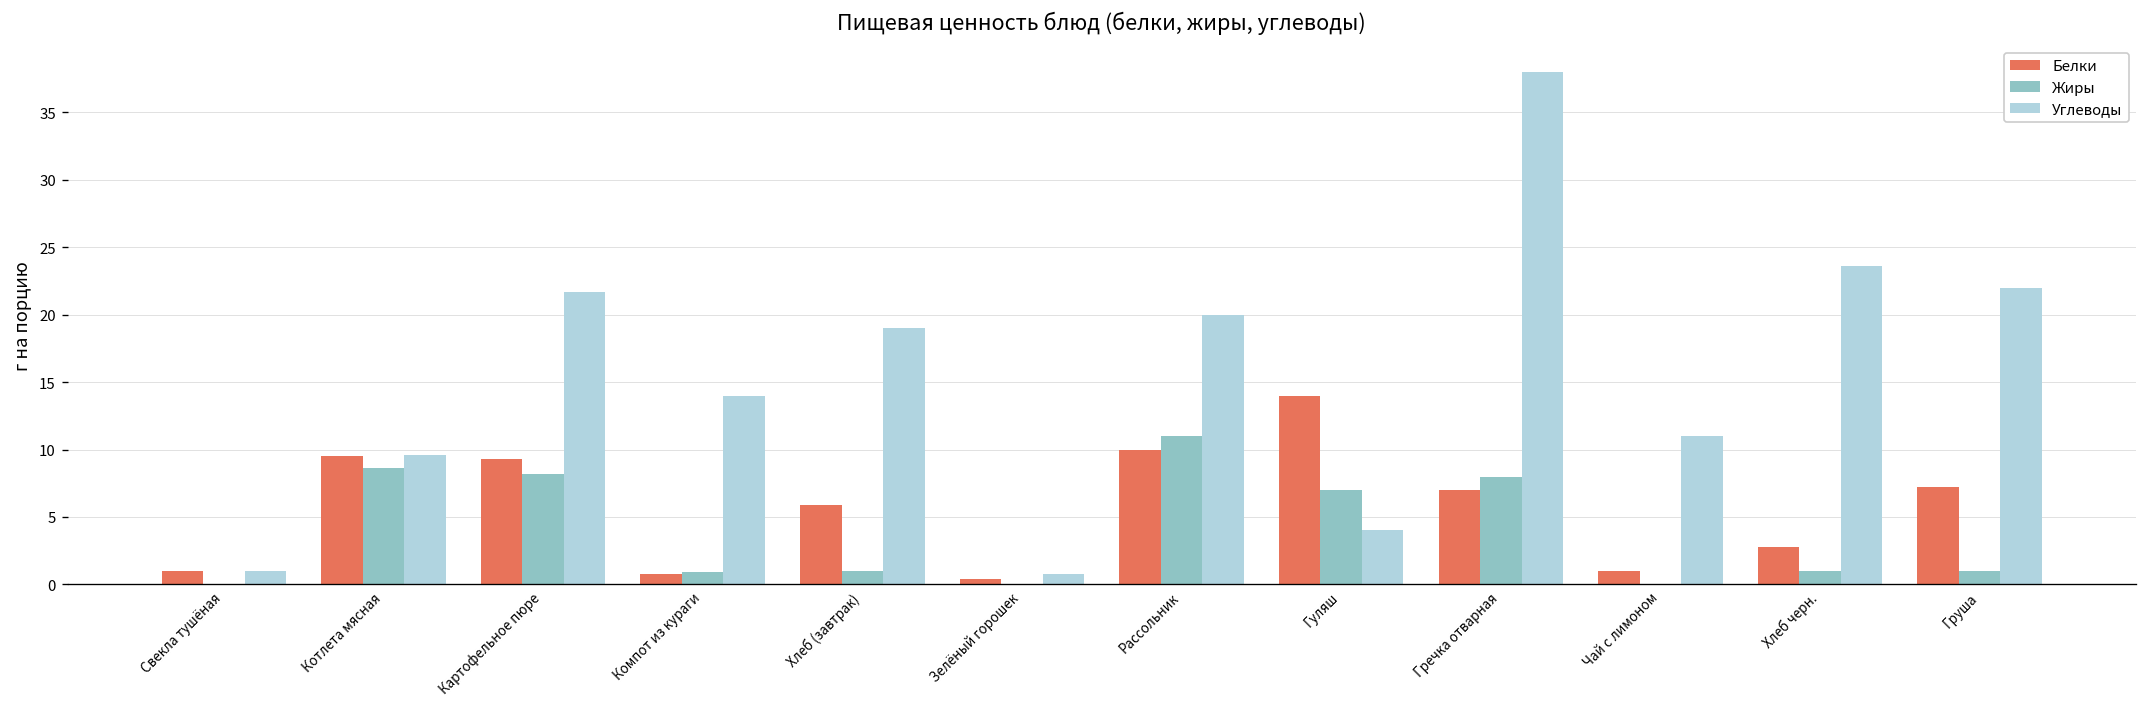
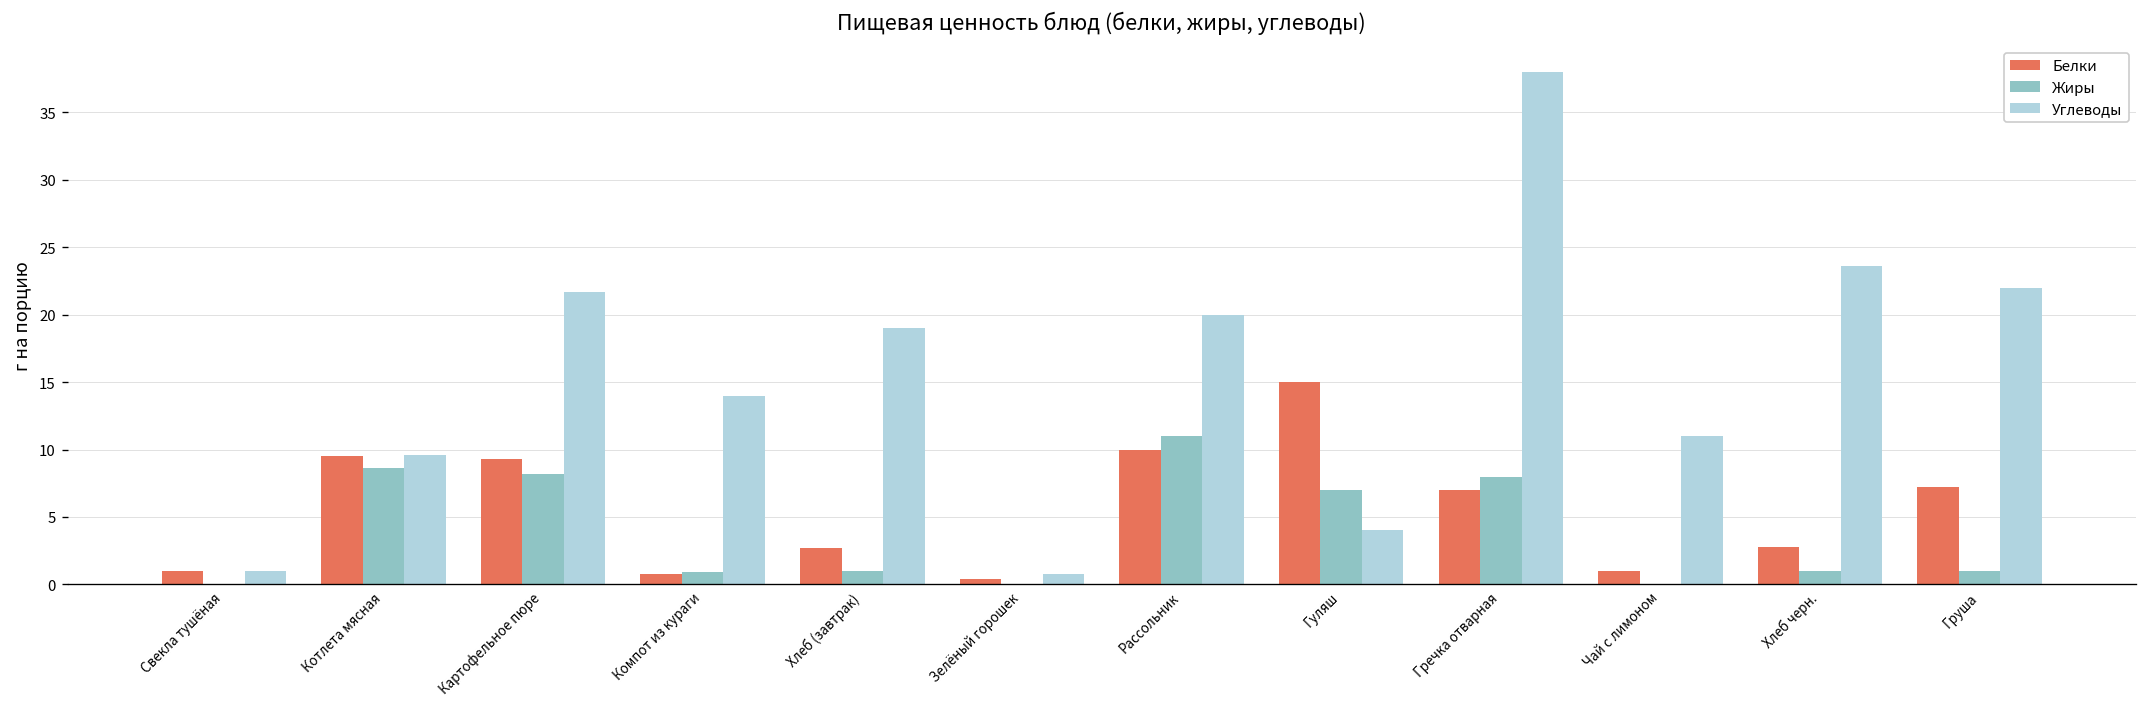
Белки, Хлеб (завтрак): 5.9 -> 2.7
Белки, Гуляш: 14 -> 15
